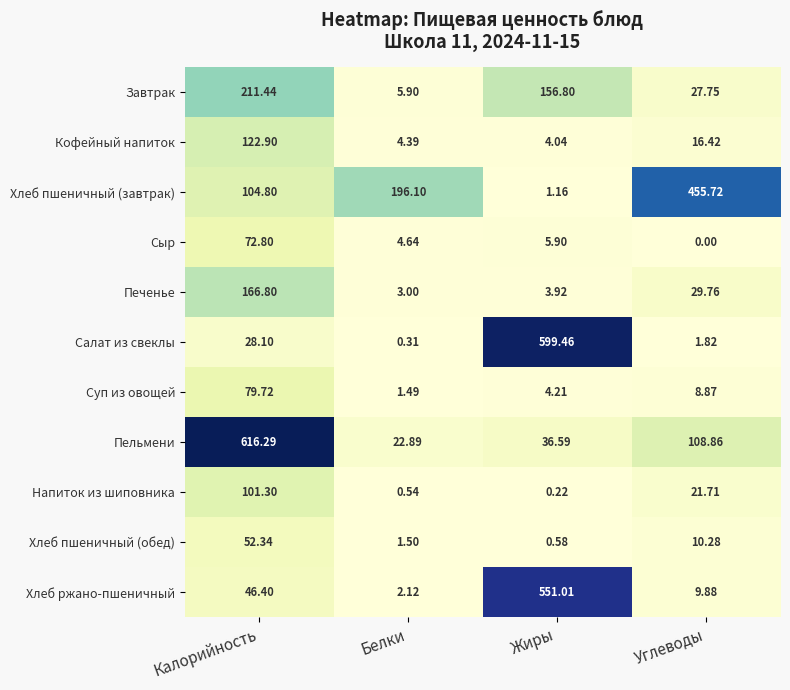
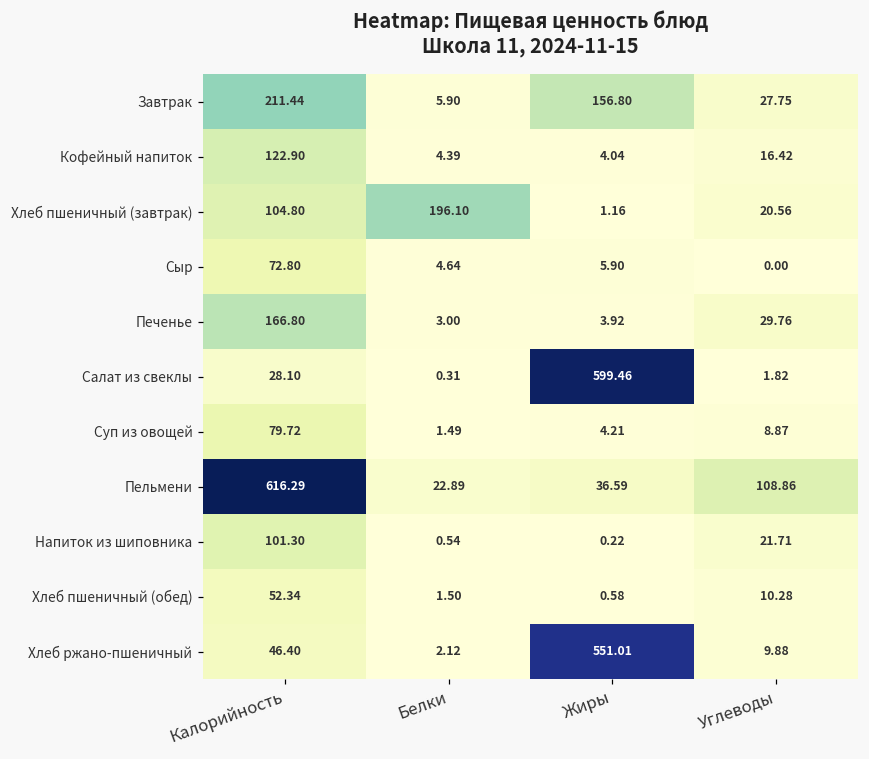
Хлеб пшеничный (завтрак), Углеводы: 455.72 -> 20.56
